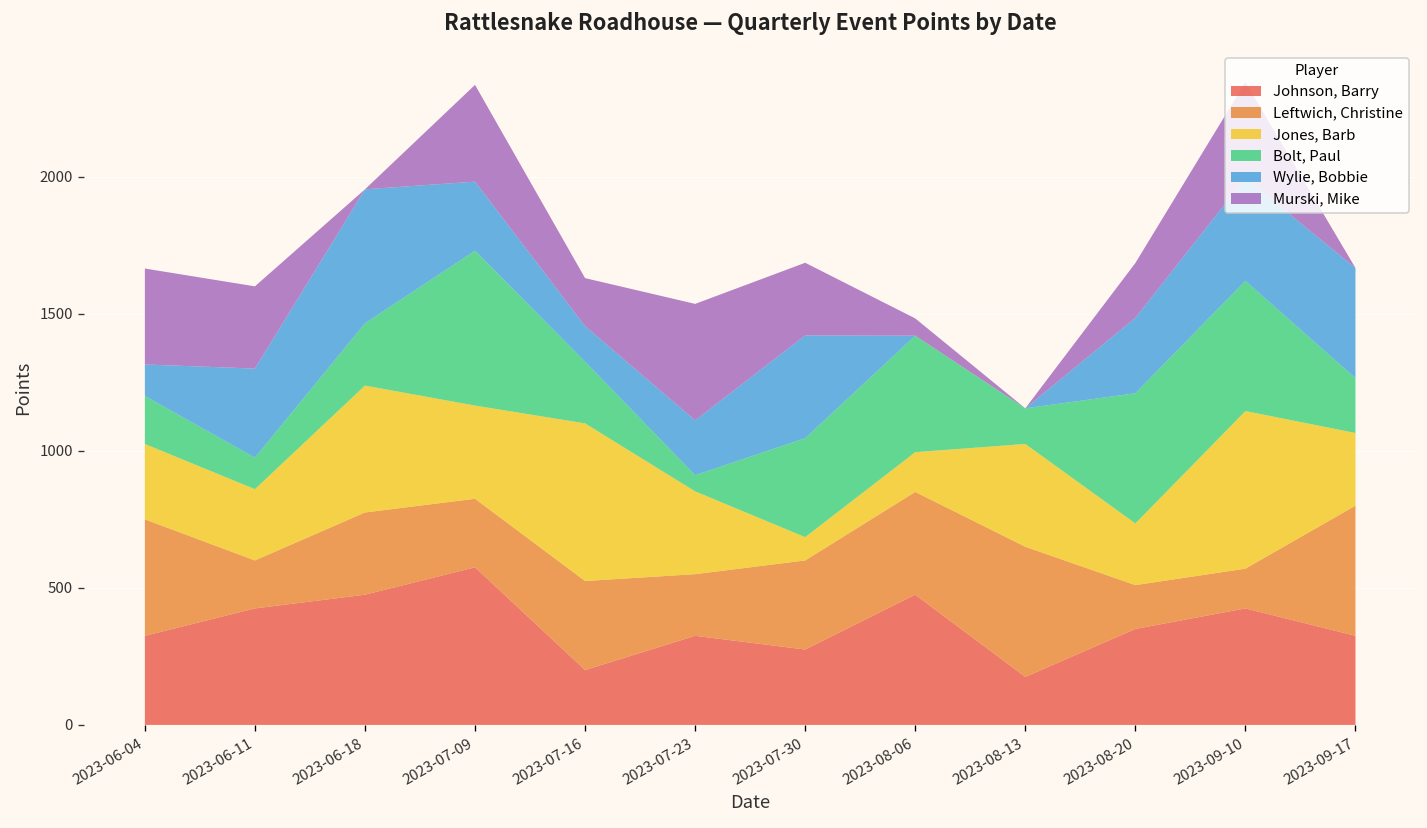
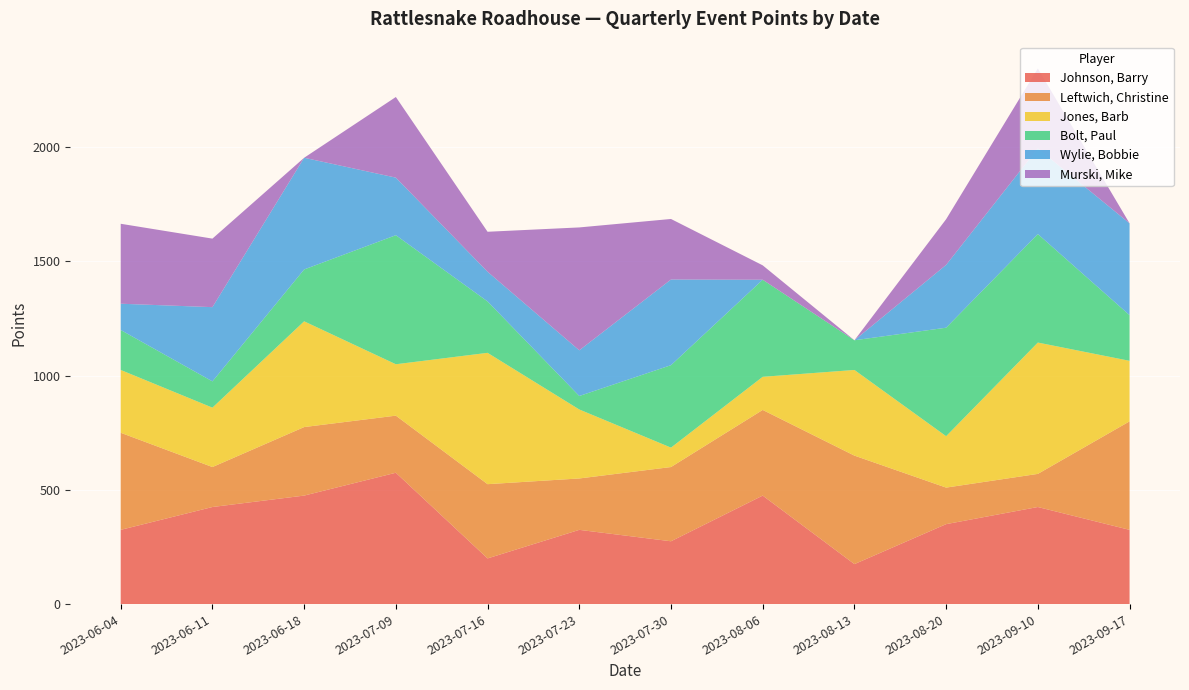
Jones, Barb, 2023-07-09: 340 -> 230
Murski, Mike, 2023-07-23: 430 -> 540
